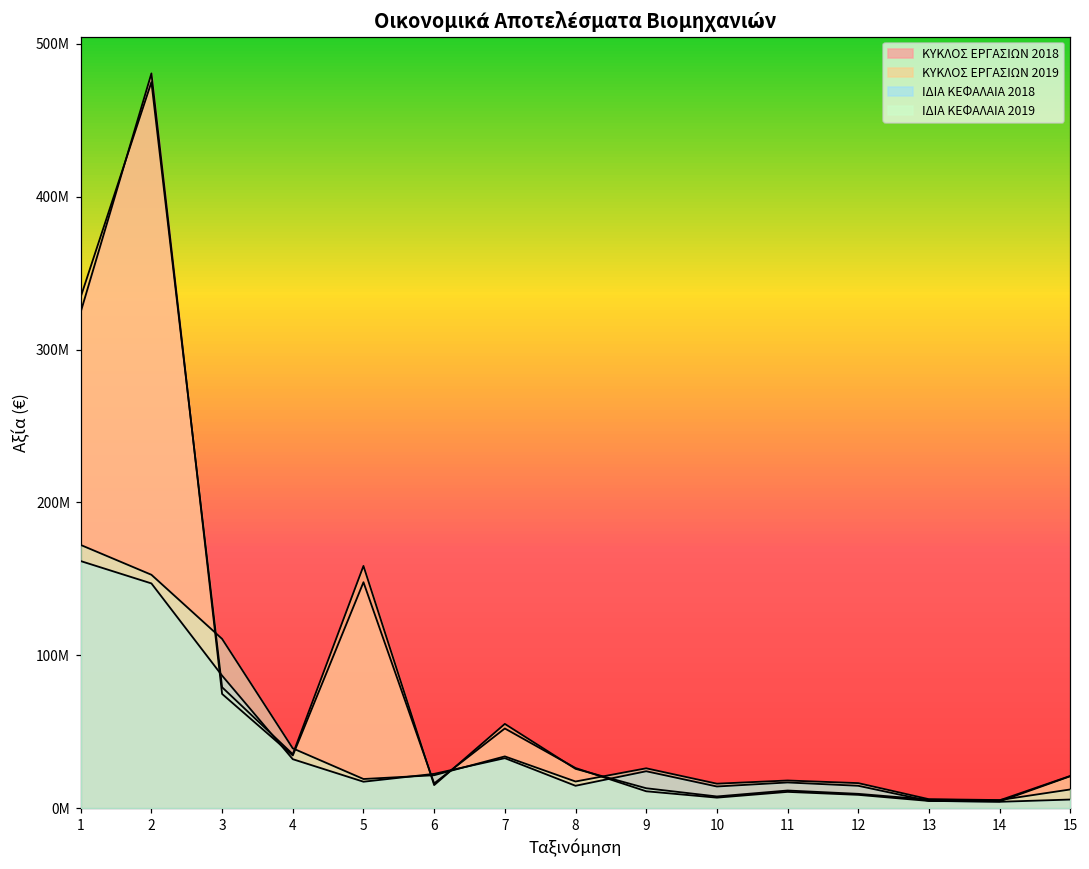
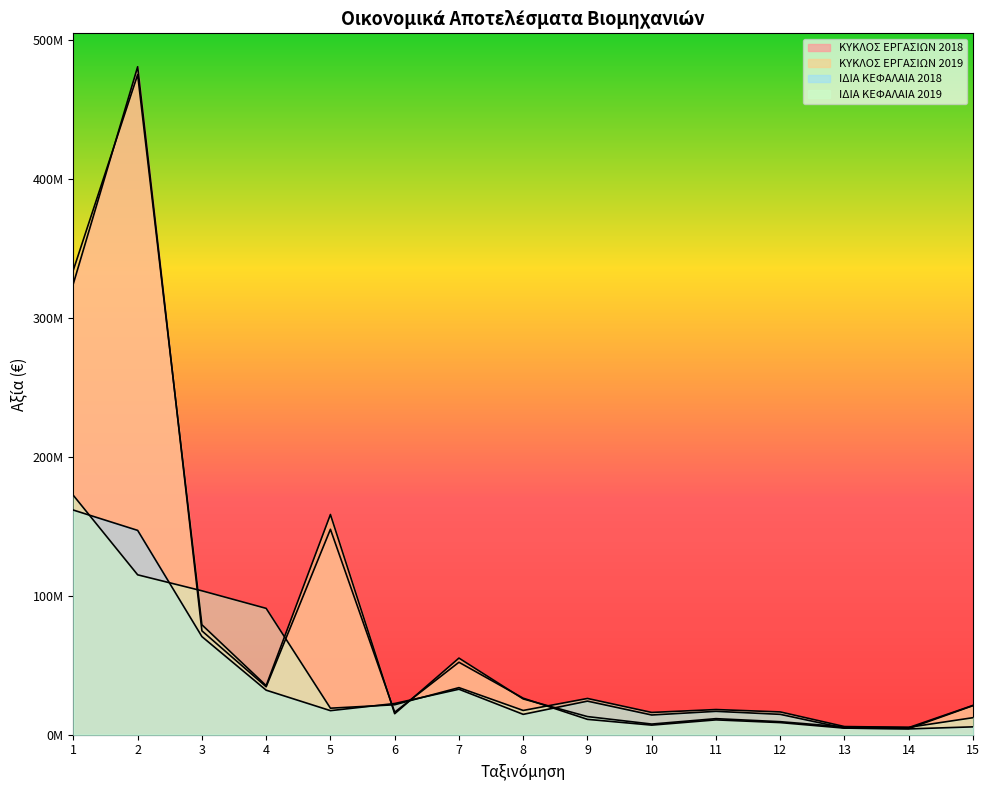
ΙΔΙΑ ΚΕΦΑΛΑΙΑ 2019, 2: 153000000 -> 115000000
ΙΔΙΑ ΚΕΦΑΛΑΙΑ 2018, 3: 87000000 -> 71000000
ΙΔΙΑ ΚΕΦΑΛΑΙΑ 2019, 3: 111000000 -> 104000000
ΙΔΙΑ ΚΕΦΑΛΑΙΑ 2019, 4: 39000000 -> 91000000
